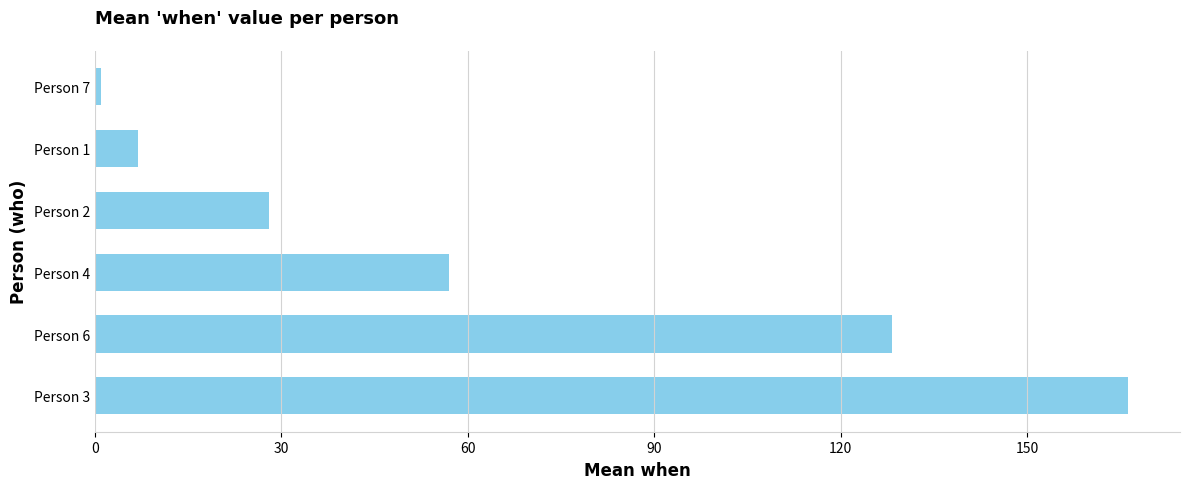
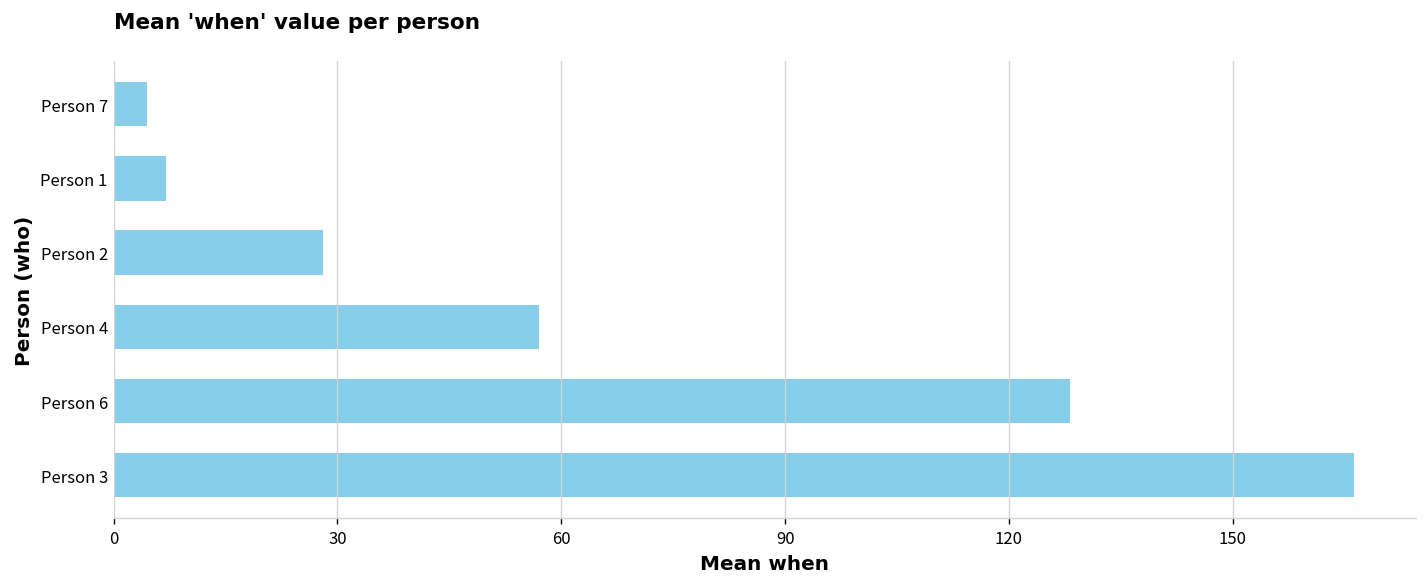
Person 7: 1 -> 5
